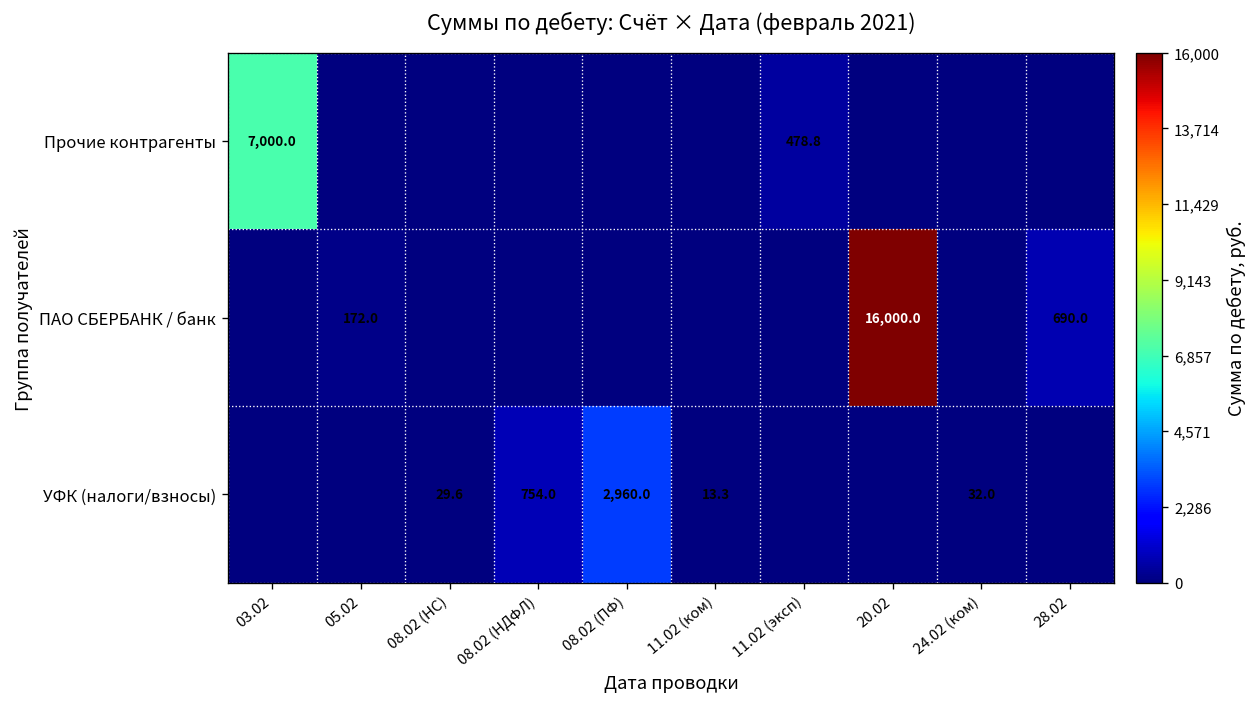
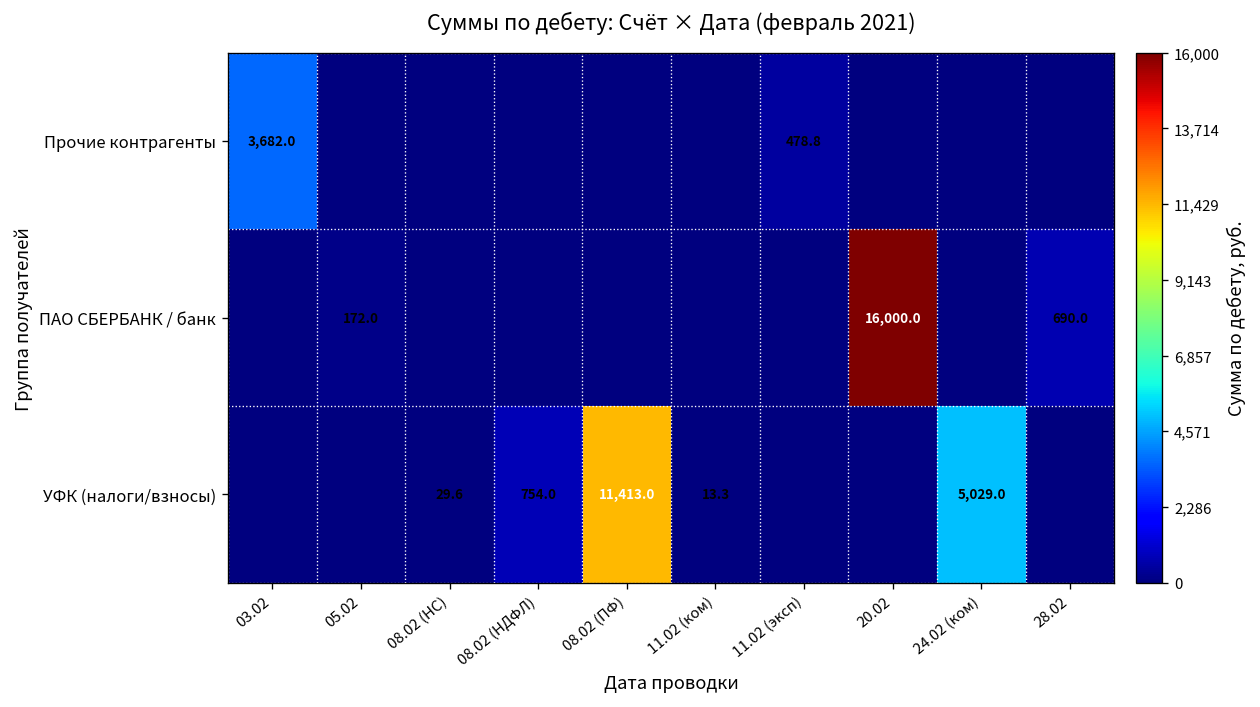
Прочие контрагенты, 03.02: 7,000.0 -> 3,682.0
УФК (налоги/взносы), 08.02 (ПФ): 2,960.0 -> 11,413.0
УФК (налоги/взносы), 24.02 (ком): 32.0 -> 5,029.0
